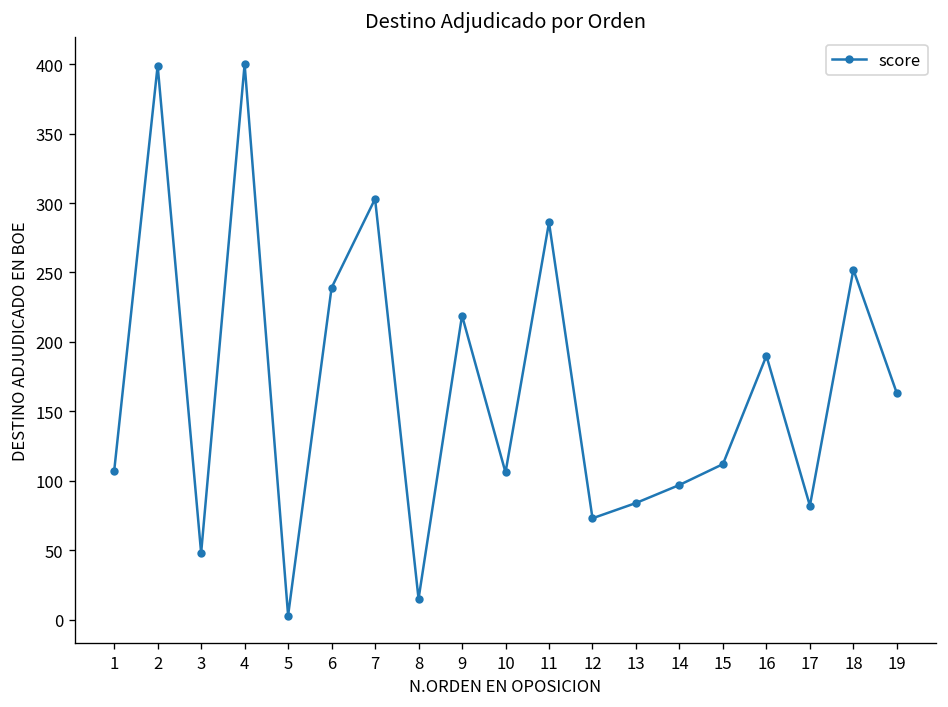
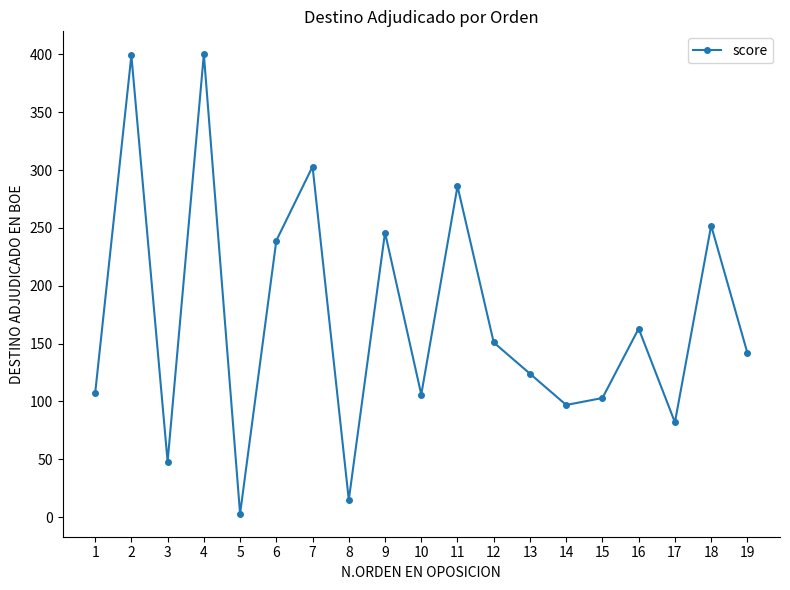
9: 219 -> 246
12: 73 -> 151
13: 84 -> 124
15: 112 -> 103
16: 190 -> 163
19: 163 -> 142
